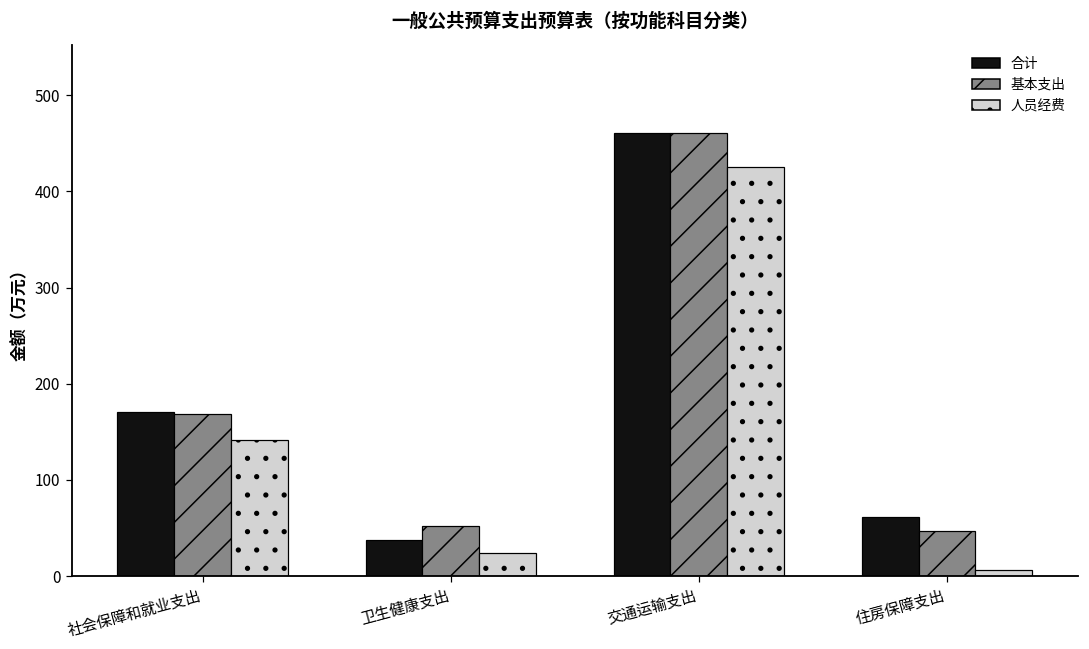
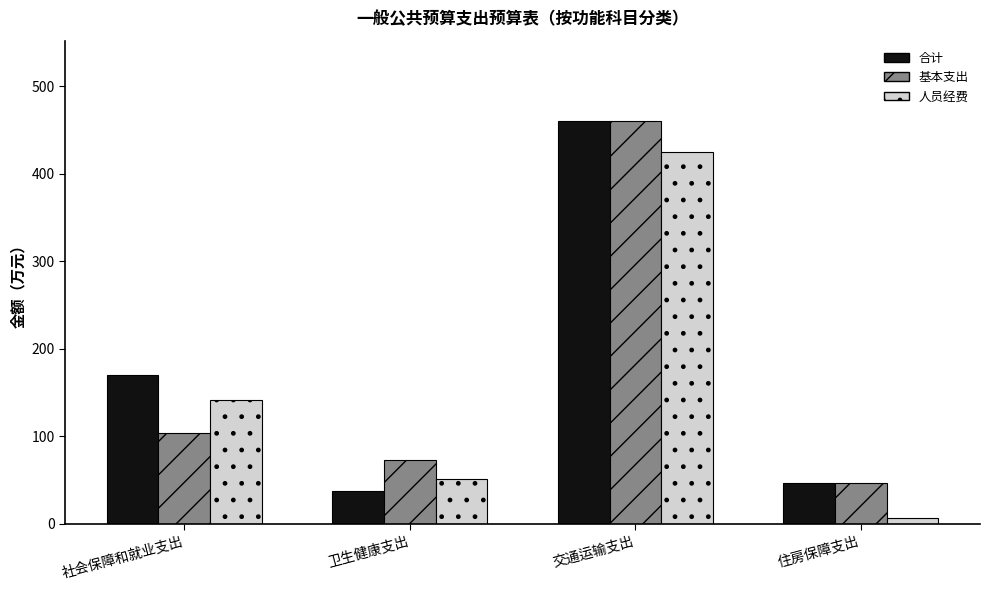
基本支出, 社会保障和就业支出: 170 -> 100
基本支出, 卫生健康支出: 50 -> 70
人员经费, 卫生健康支出: 20 -> 50
合计, 住房保障支出: 60 -> 50
